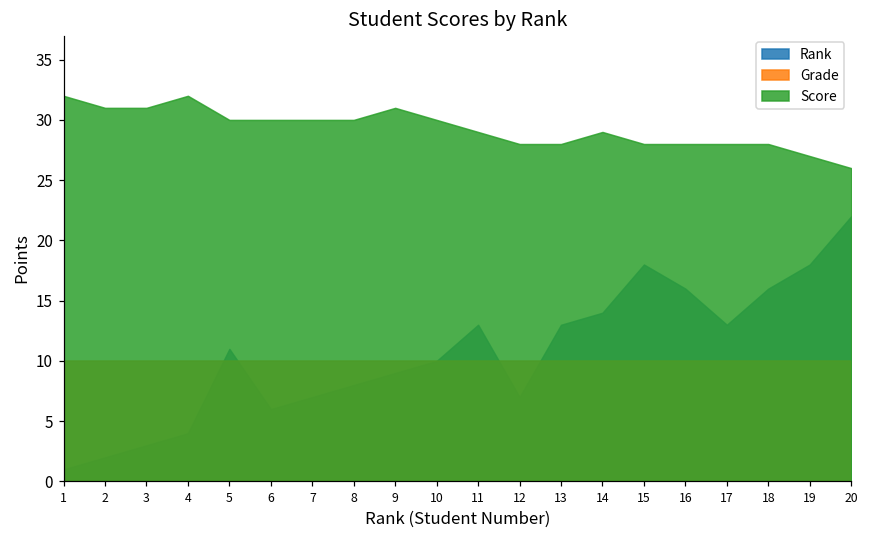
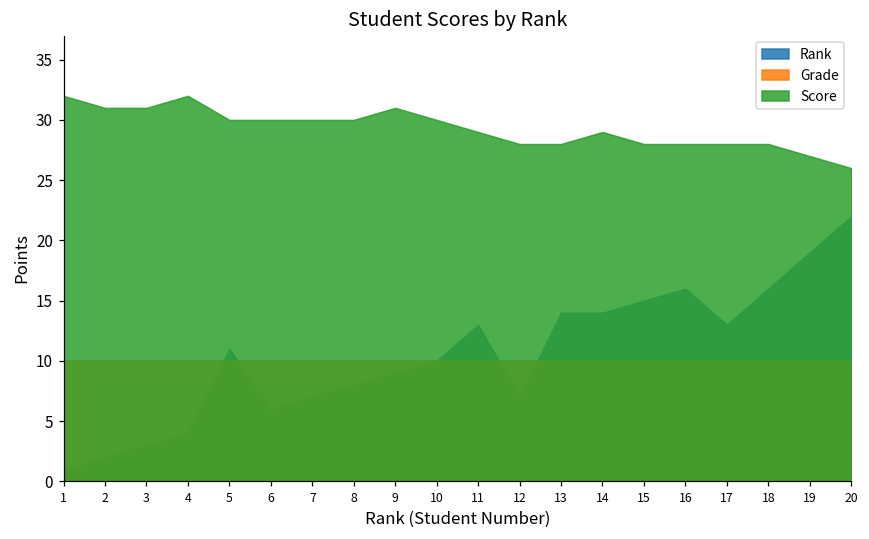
Rank, 13: 13 -> 14
Rank, 15: 18 -> 15
Rank, 19: 18 -> 19
